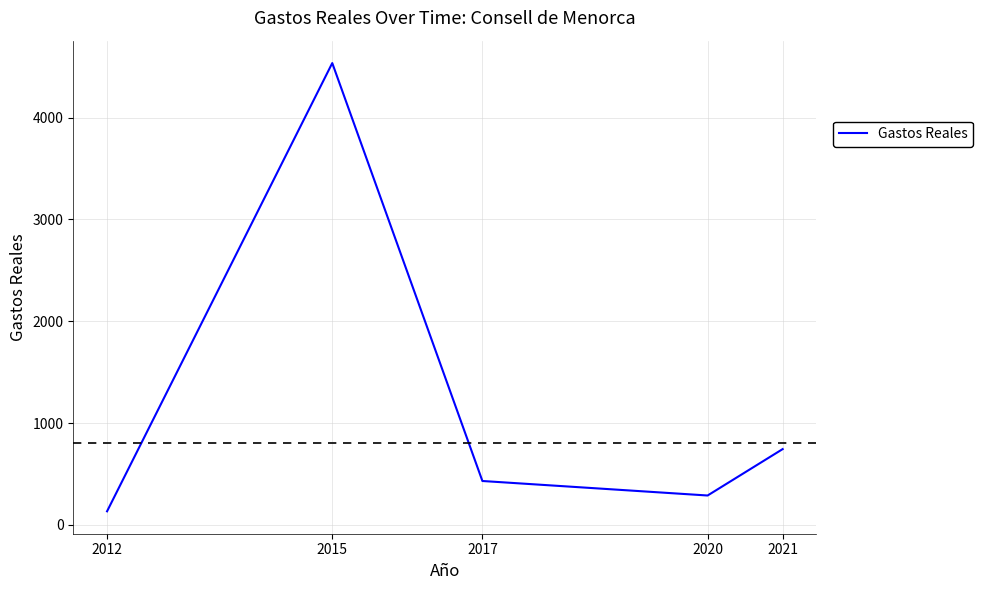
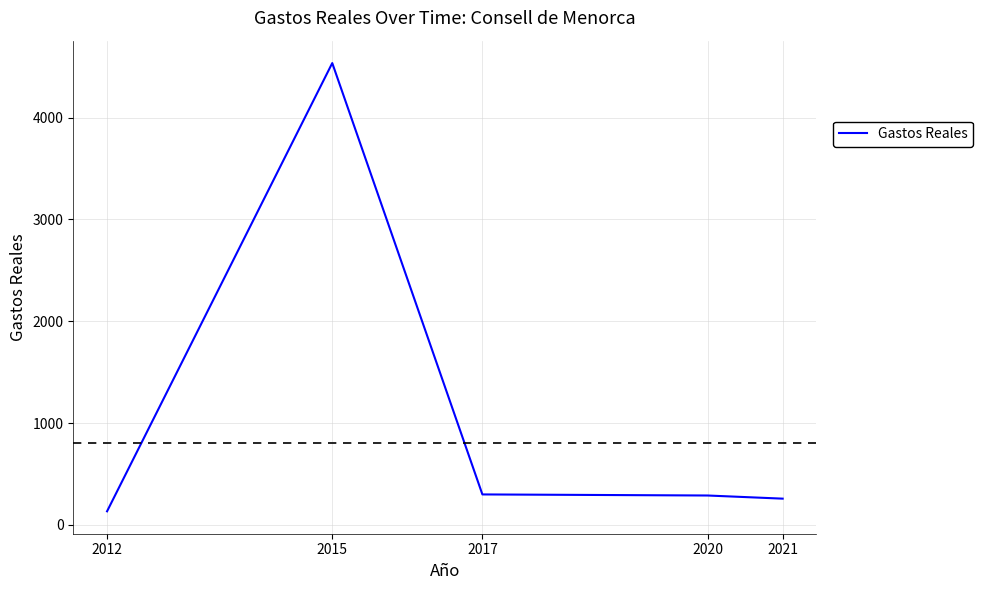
2017: 430 -> 300
2021: 750 -> 260
